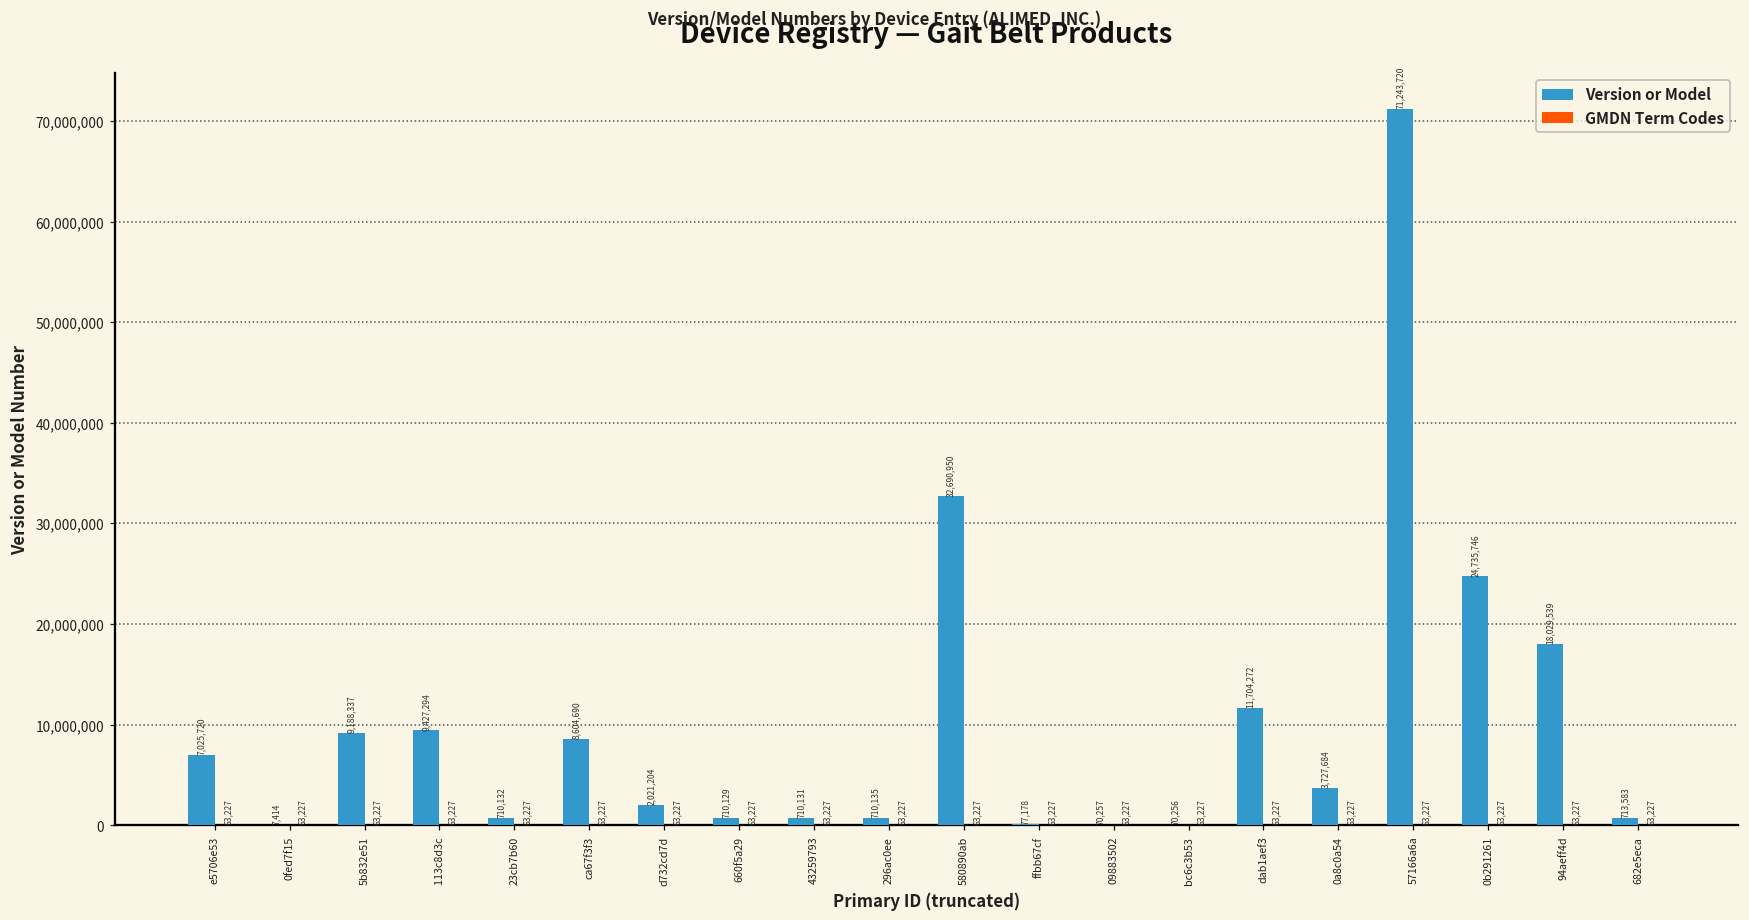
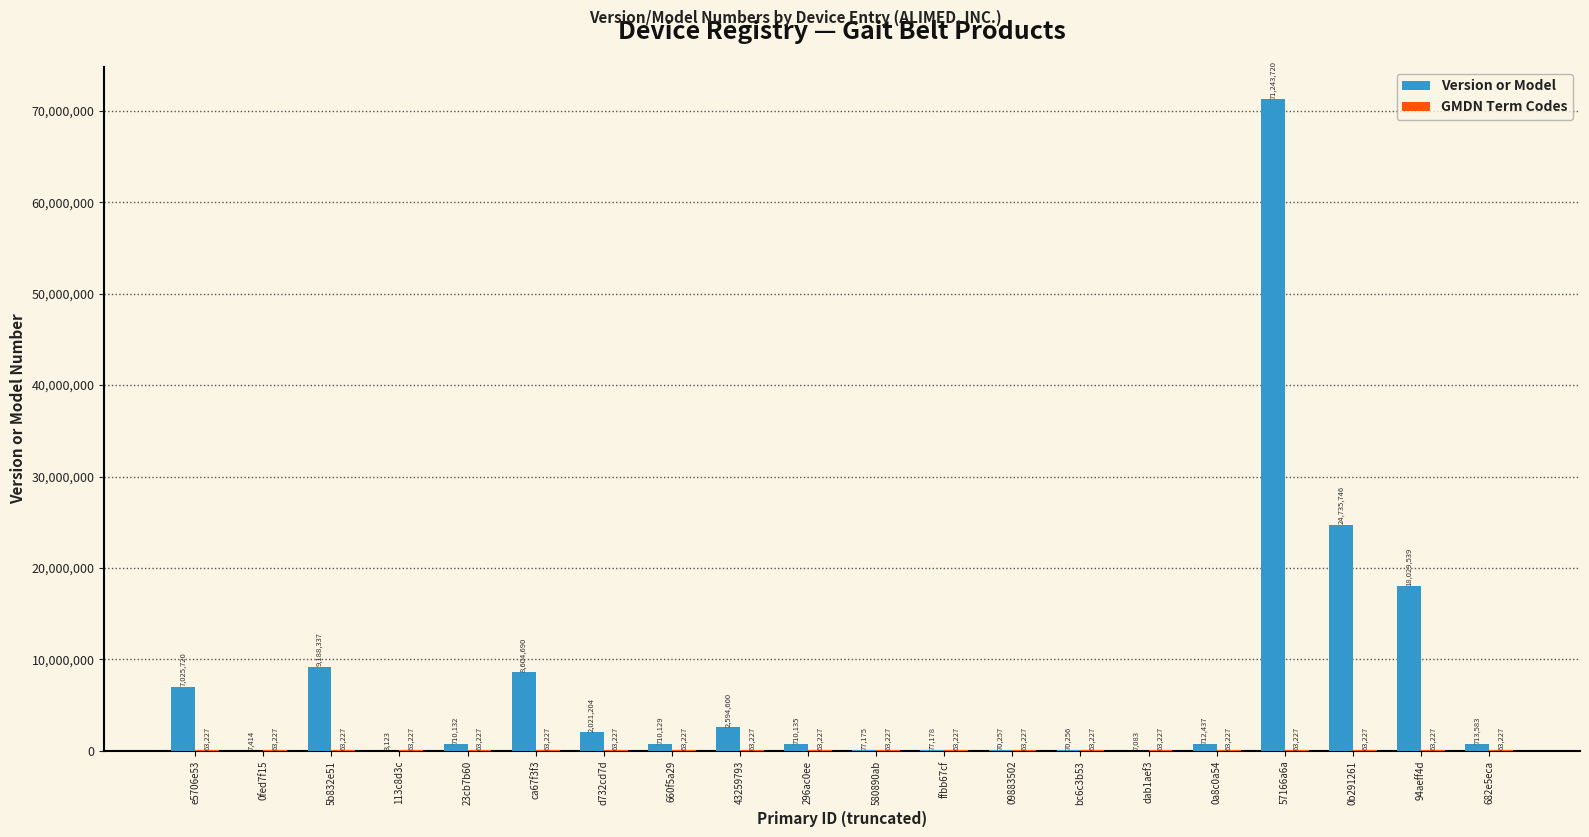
Version or Model, 113c8d3c: 9,427,294 -> 3,123
Version or Model, 43259793: 710,131 -> 2,594,600
Version or Model, 580890ab: 32,690,950 -> 77,175
Version or Model, dab1aef3: 11,704,272 -> 7,083
Version or Model, 0a8c0a54: 3,727,684 -> 712,437
